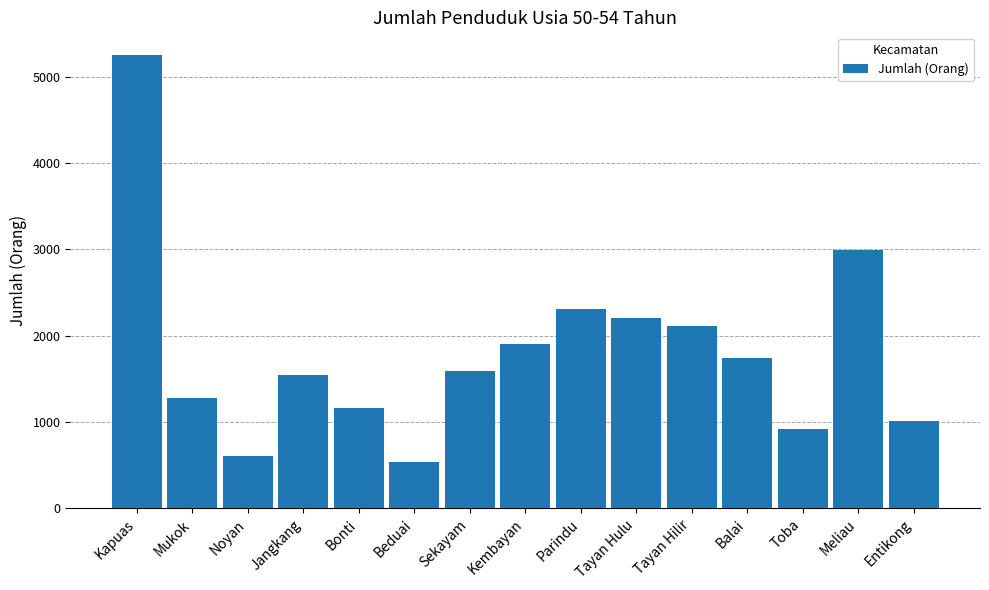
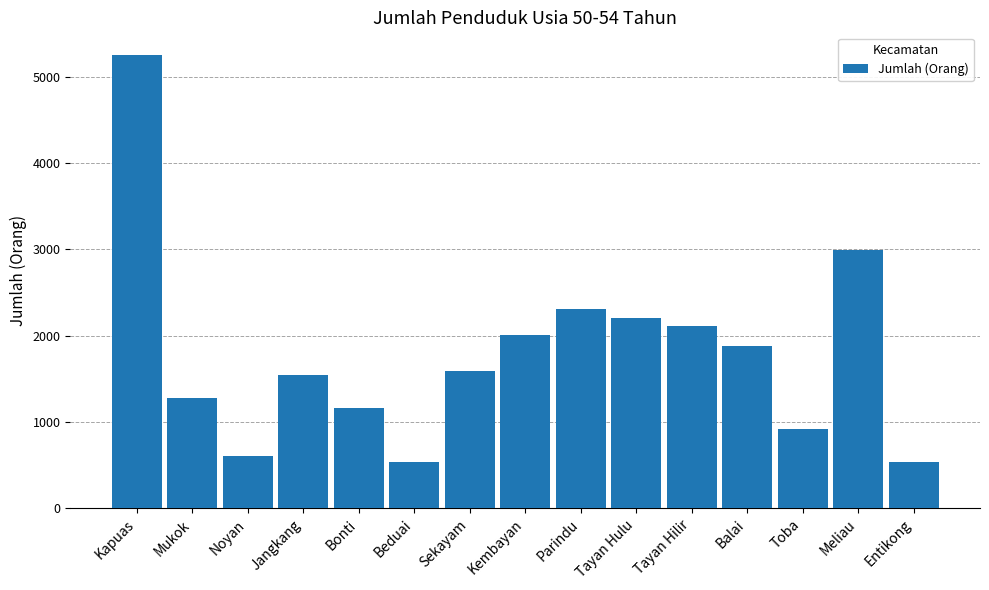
Kembayan: 1900 -> 2000
Balai: 1700 -> 1900
Entikong: 1000 -> 500
